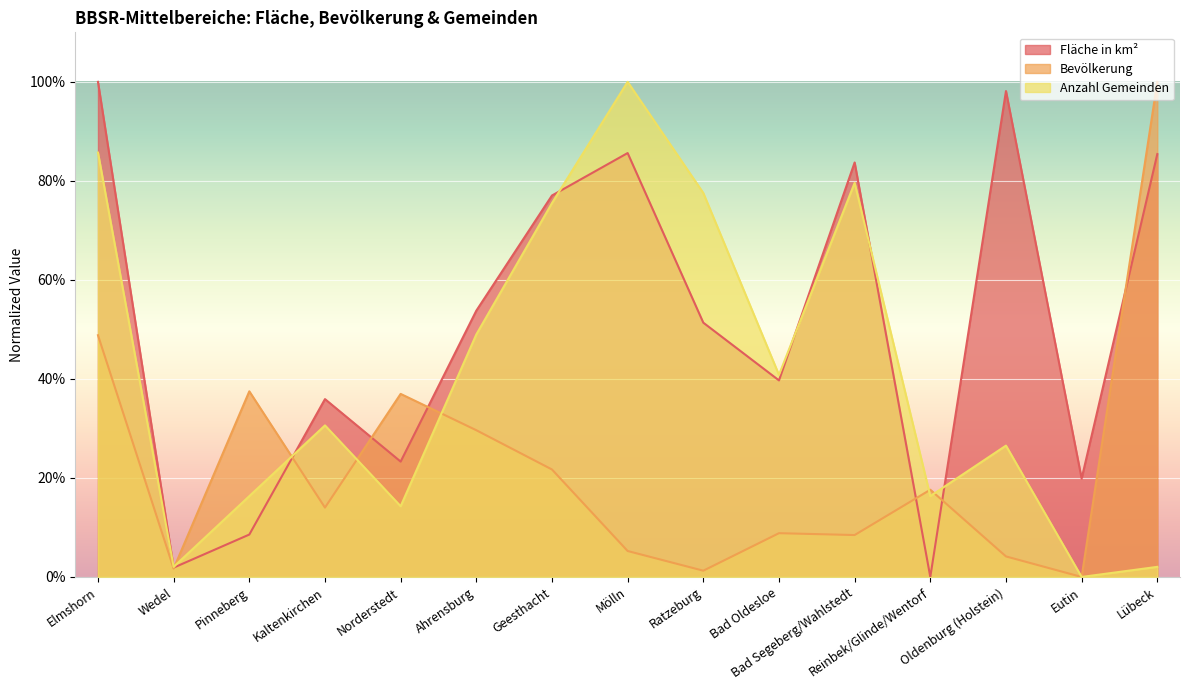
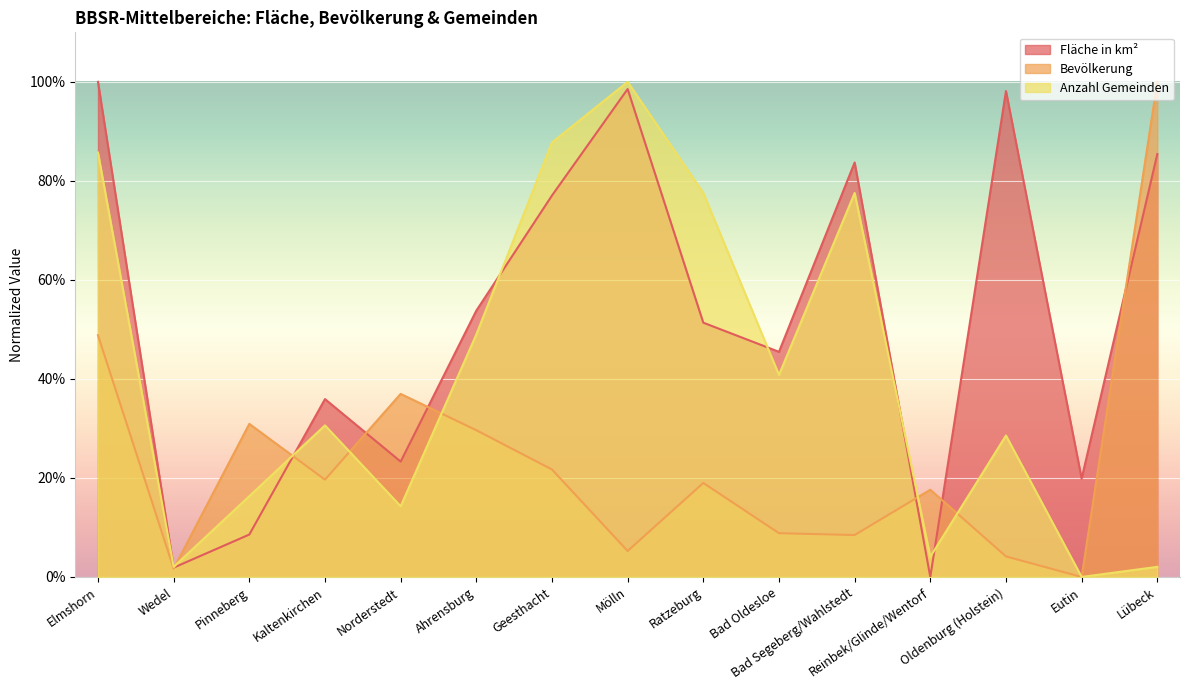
Bevölkerung, Pinneberg: 37% -> 31%
Bevölkerung, Kaltenkirchen: 14% -> 20%
Anzahl Gemeinden, Geesthacht: 76% -> 88%
Fläche in km², Mölln: 86% -> 99%
Bevölkerung, Ratzeburg: 1% -> 19%
Fläche in km², Bad Oldesloe: 40% -> 45%
Anzahl Gemeinden, Bad Segeberg/Wahlstedt: 80% -> 78%
Anzahl Gemeinden, Reinbek/Glinde/Wentorf: 16% -> 4%
Anzahl Gemeinden, Oldenburg (Holstein): 27% -> 29%
